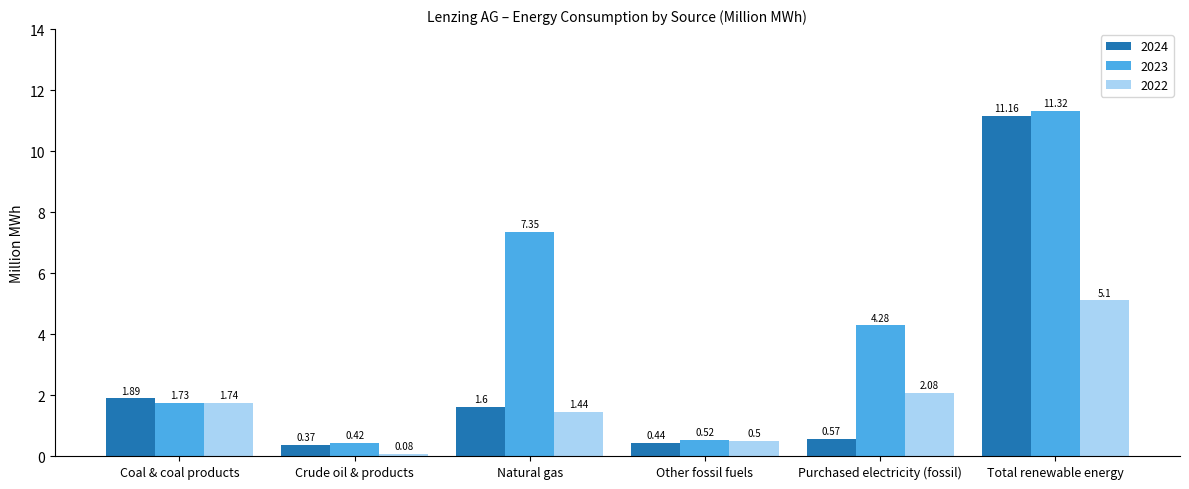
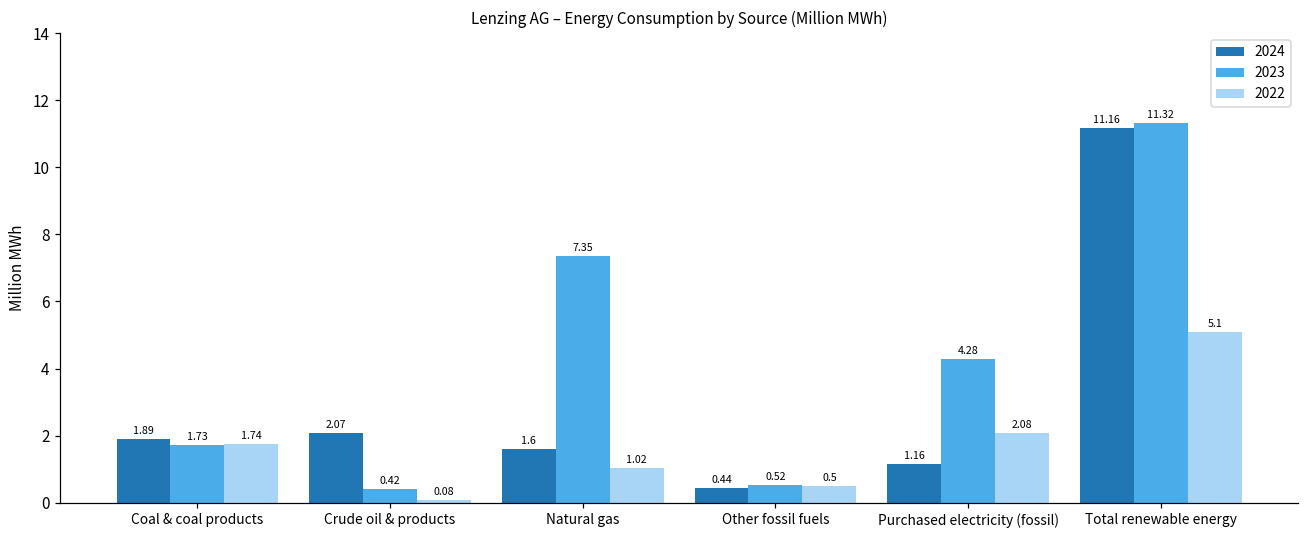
2024, Crude oil & products: 0.37 -> 2.07
2022, Natural gas: 1.44 -> 1.02
2024, Purchased electricity (fossil): 0.57 -> 1.16
